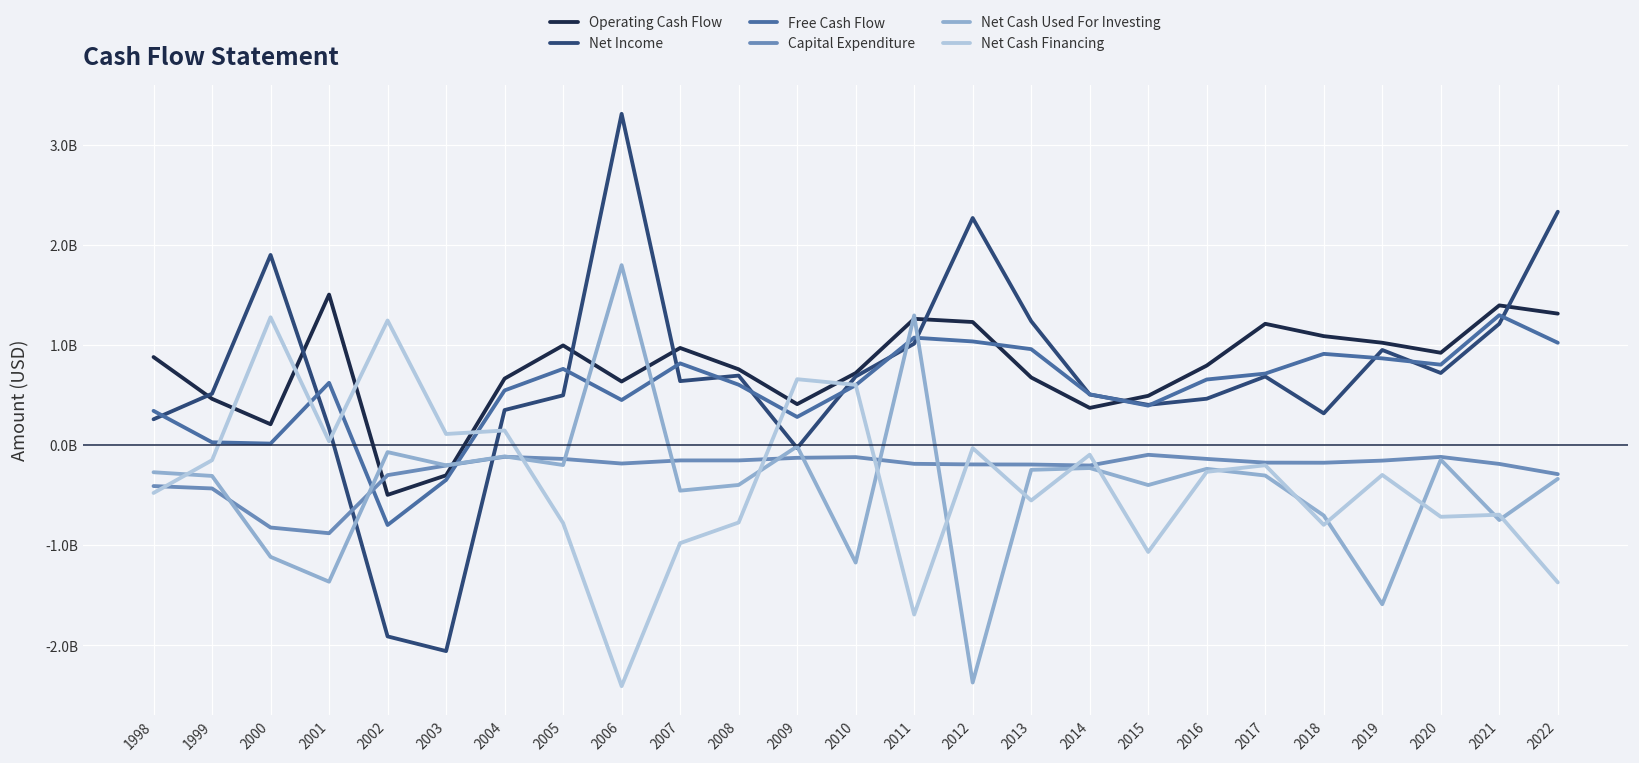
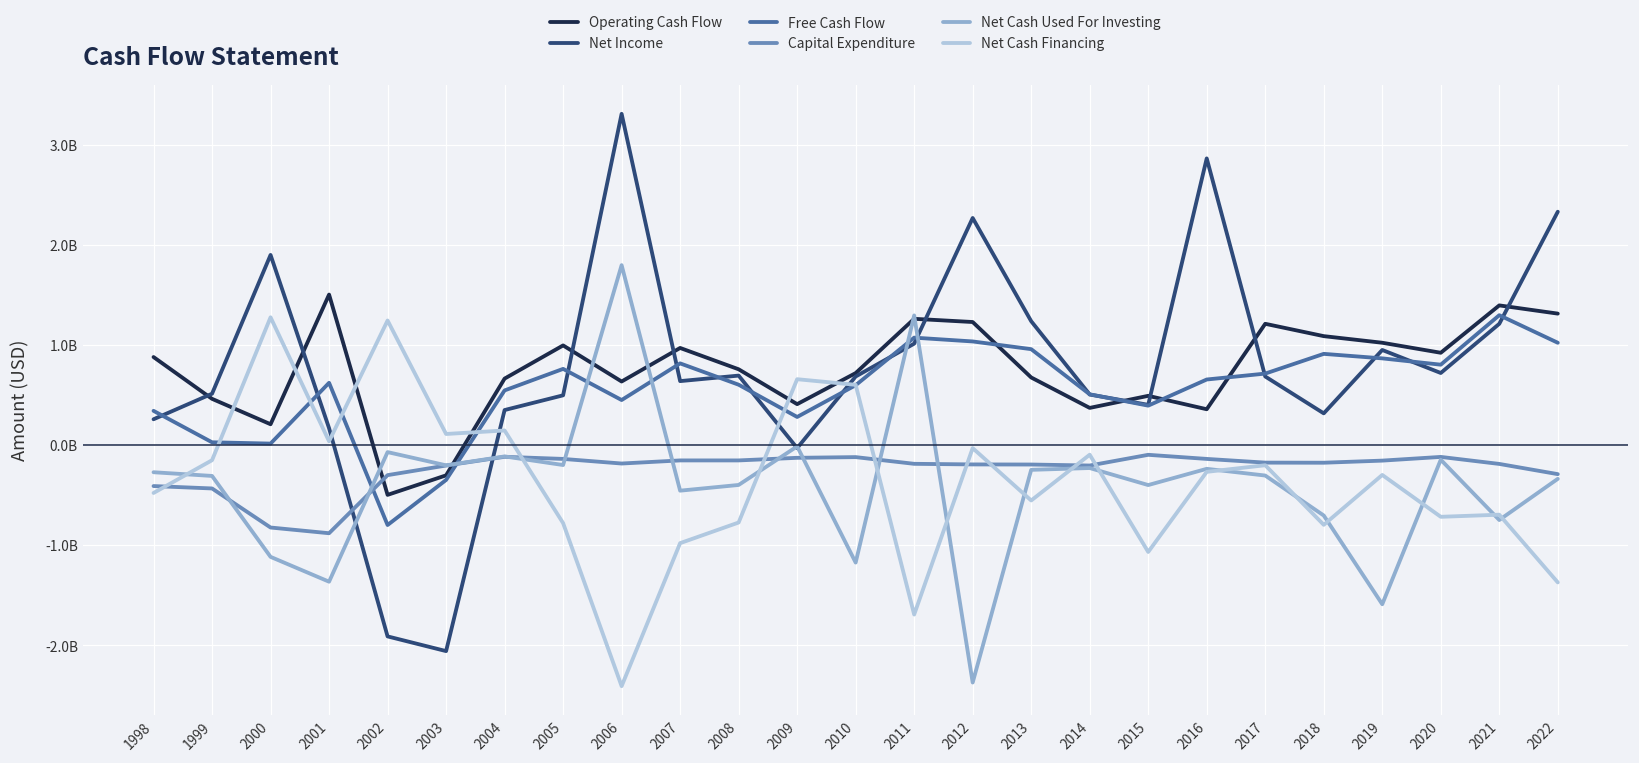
Operating Cash Flow, 2016: 800000000 -> 400000000
Net Income, 2016: 500000000 -> 2900000000
